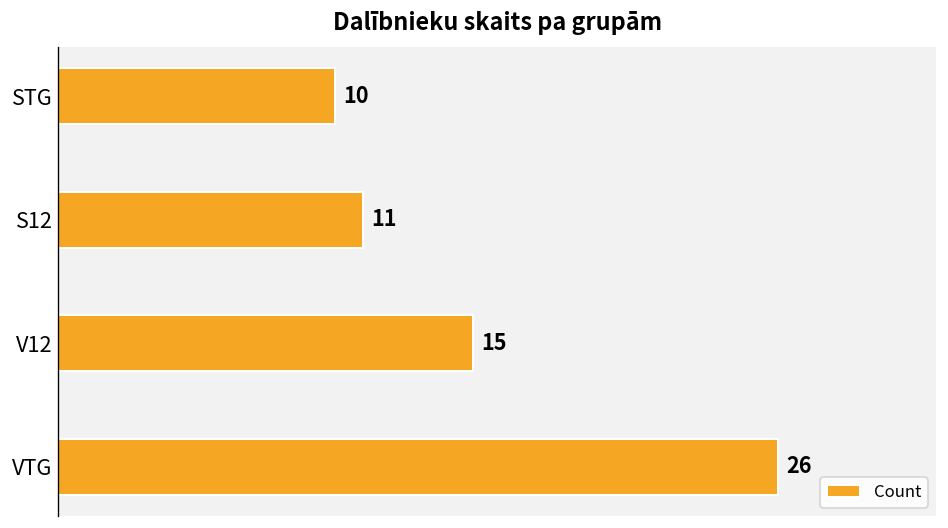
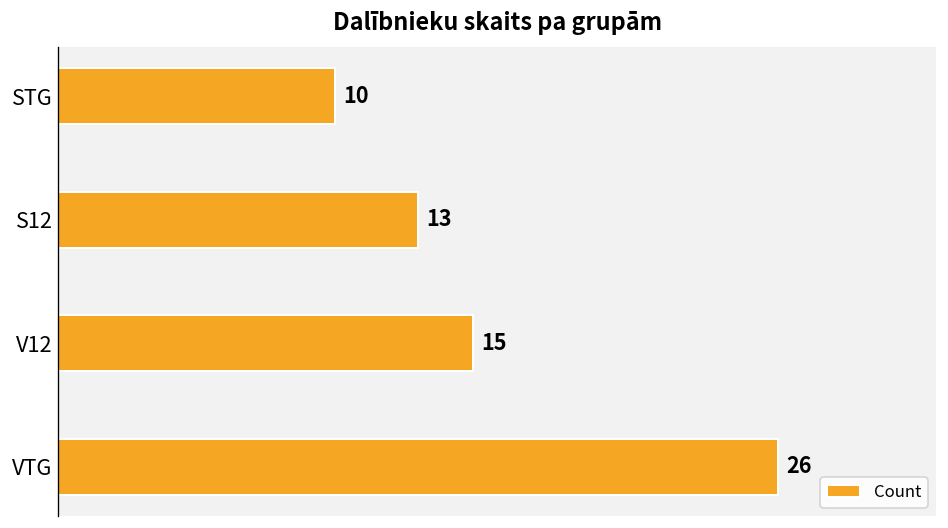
S12: 11 -> 13
